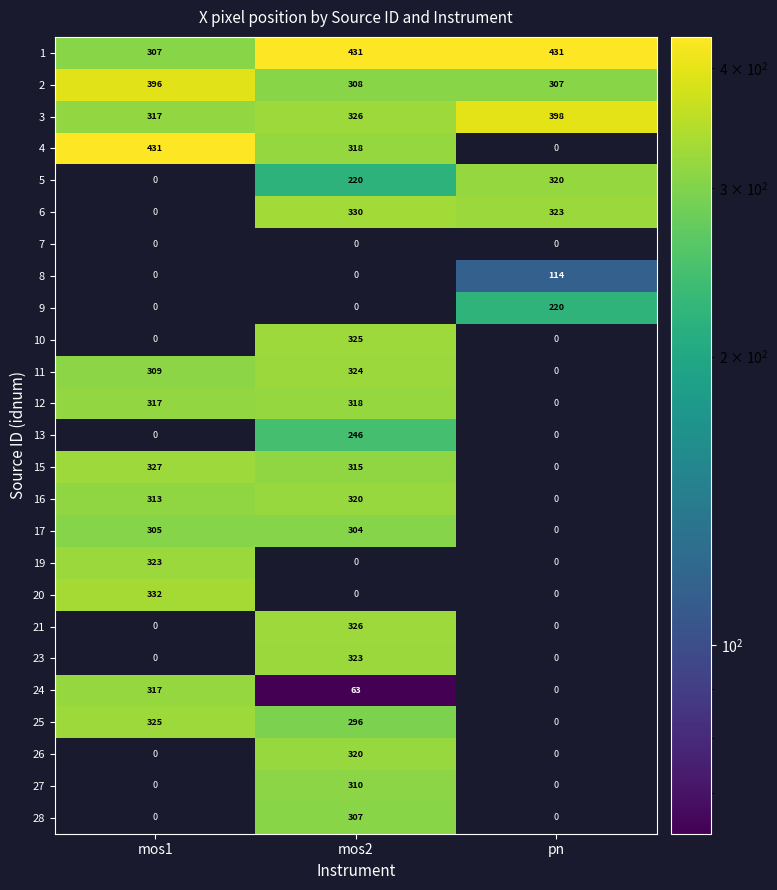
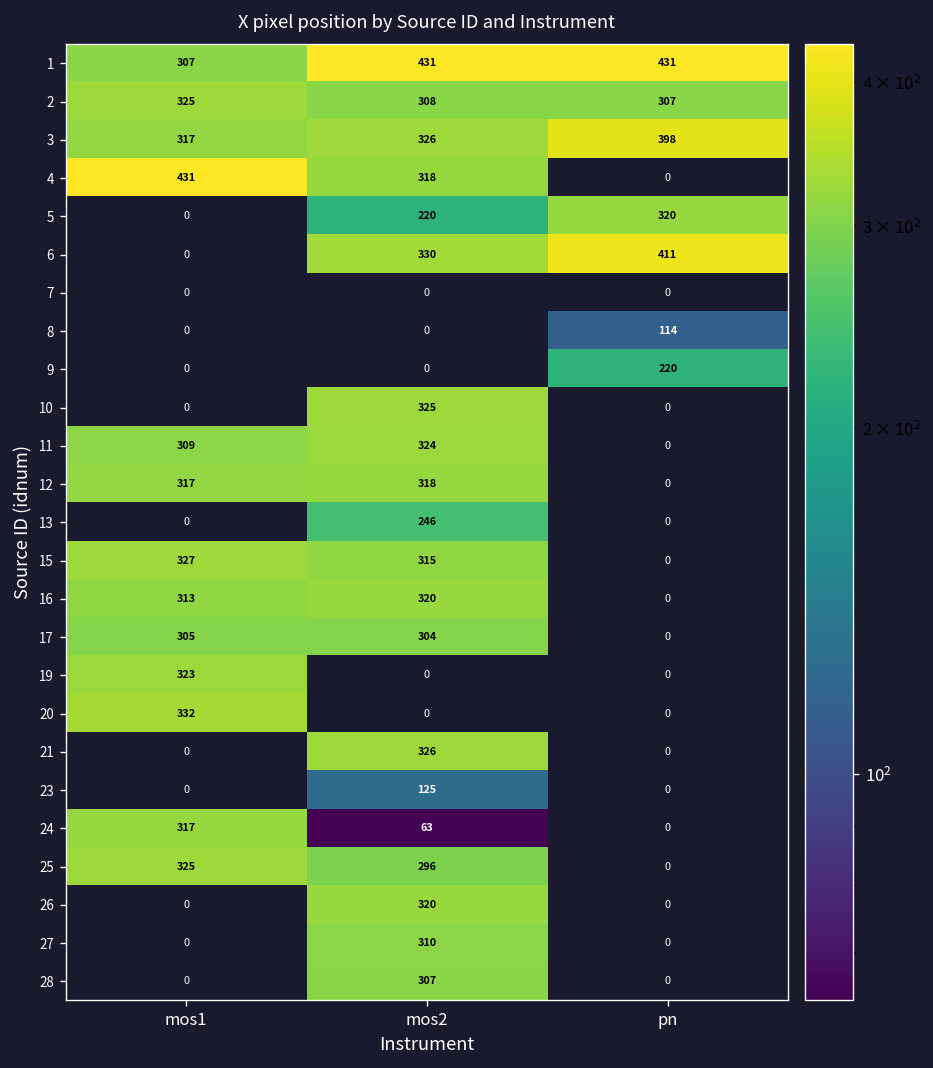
2, mos1: 396 -> 325
6, pn: 323 -> 411
23, mos2: 323 -> 125
